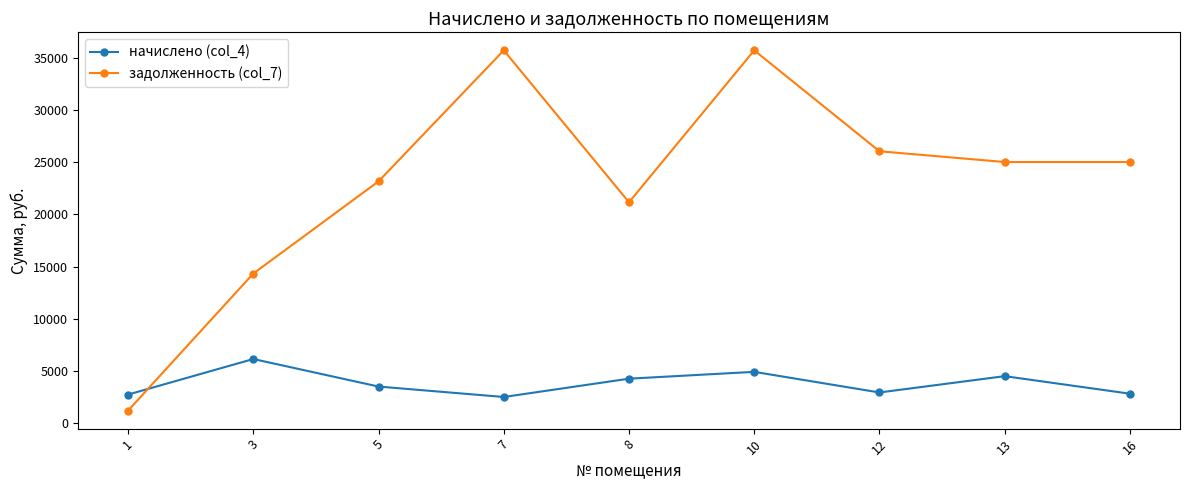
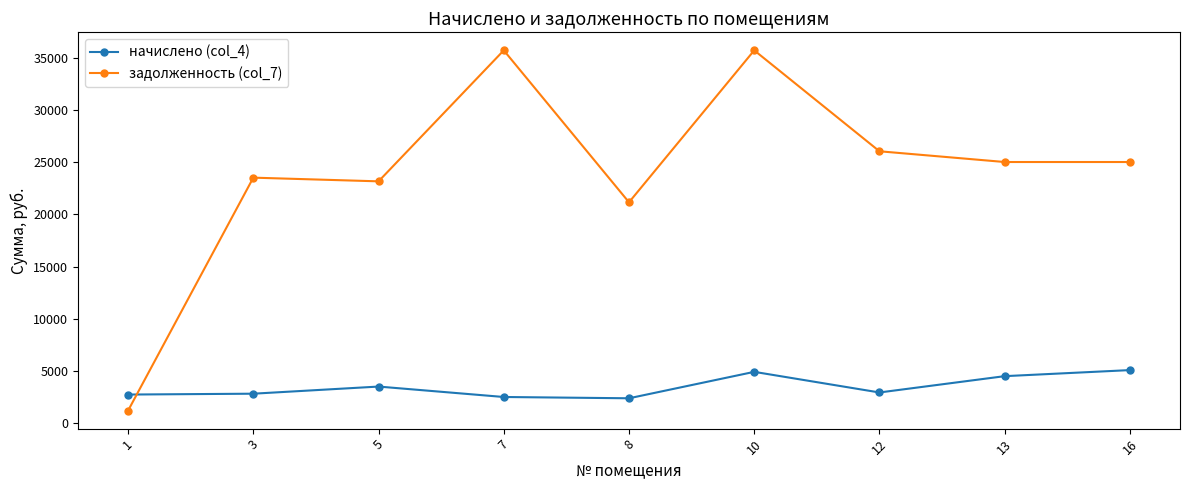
начислено (col_4), 3: 6200 -> 2800
задолженность (col_7), 3: 14300 -> 23500
начислено (col_4), 8: 4300 -> 2400
начислено (col_4), 16: 2800 -> 5100
